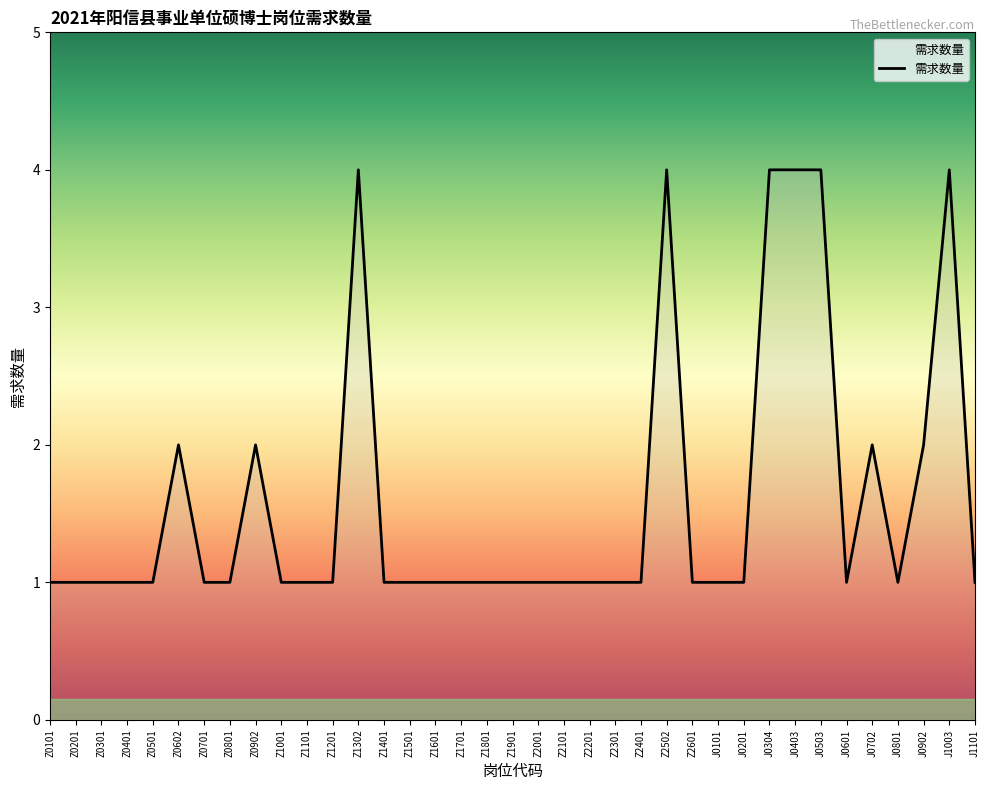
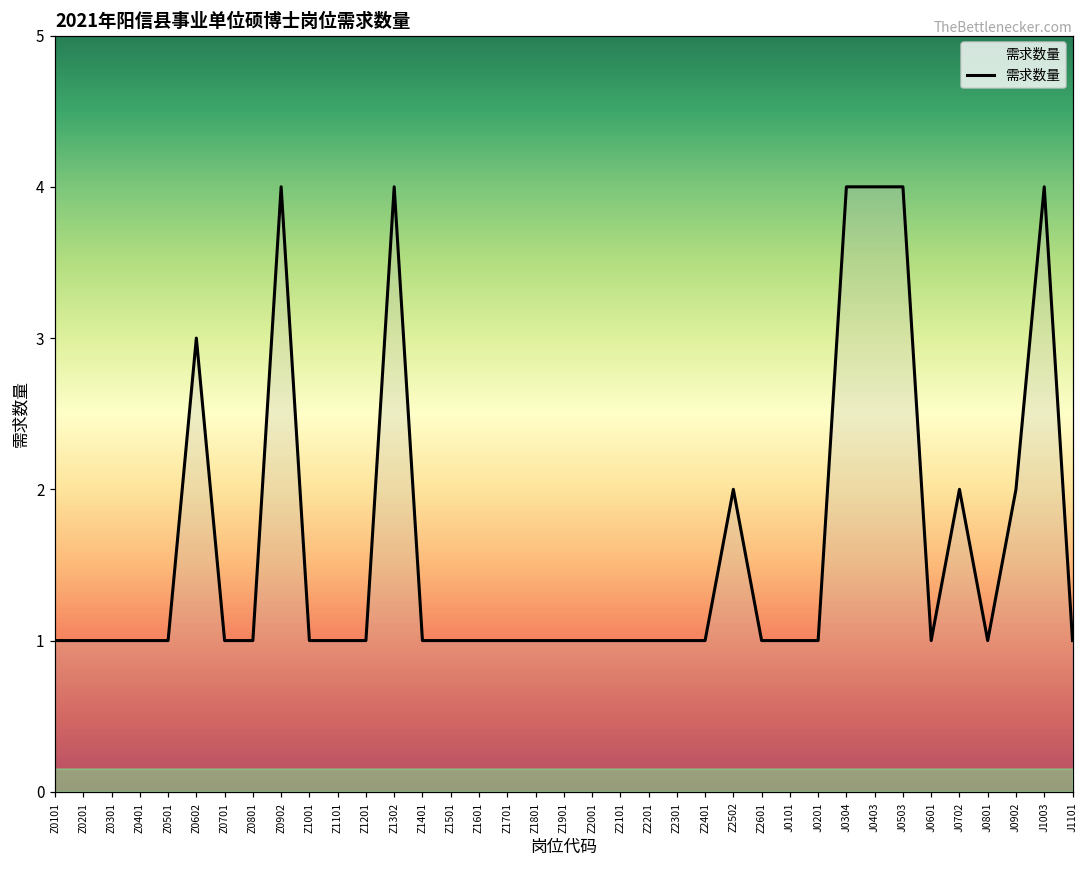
Z0602: 2 -> 3
Z0902: 2 -> 4
Z2502: 4 -> 2
